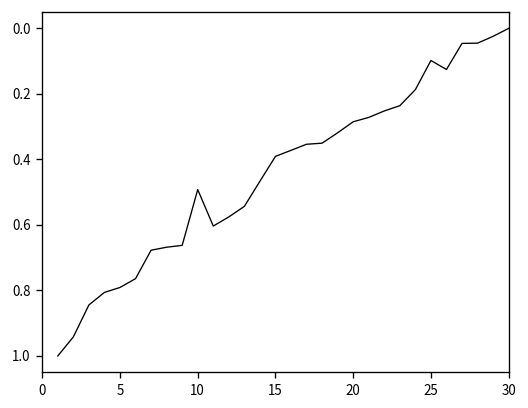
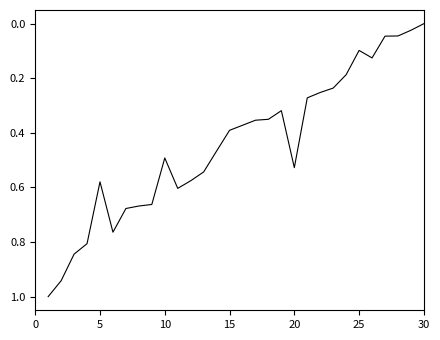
5: 0.79 -> 0.58
20: 0.29 -> 0.53
